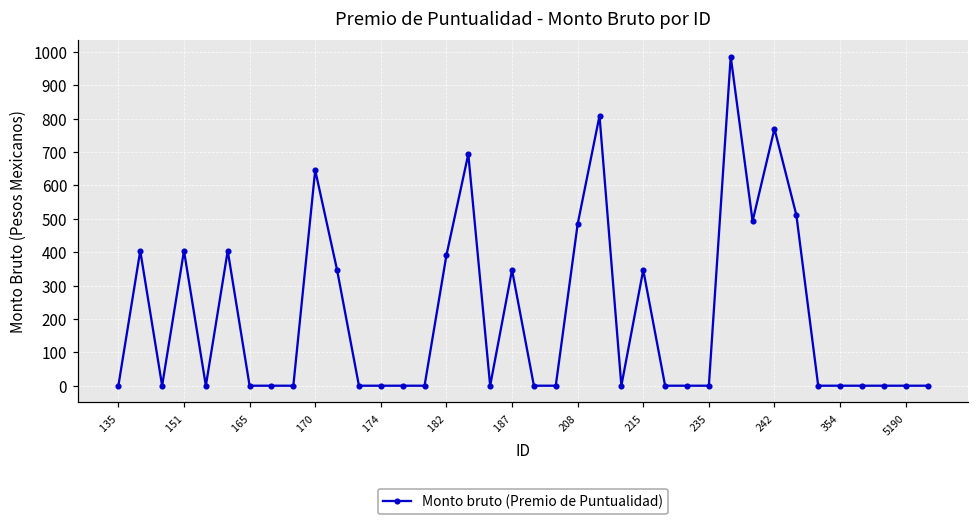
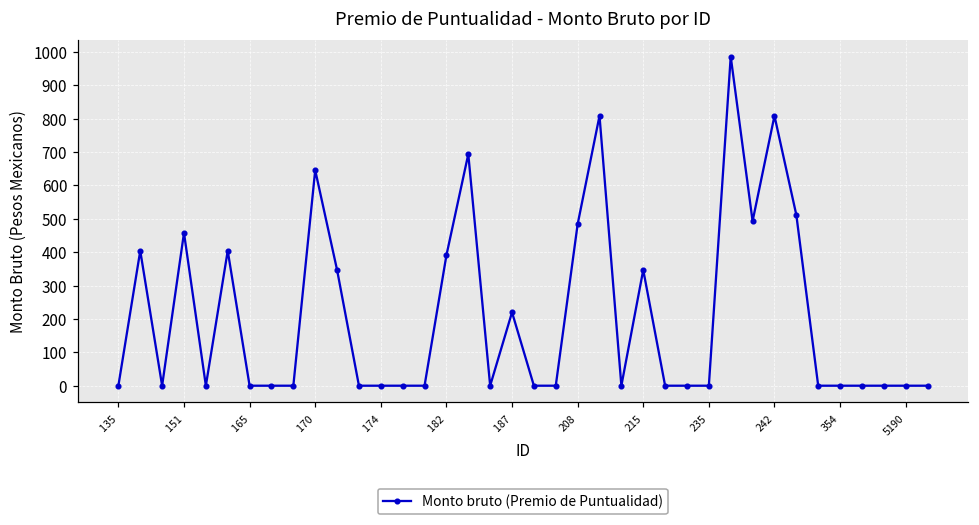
151: 400 -> 460
187: 350 -> 220
242: 770 -> 810
